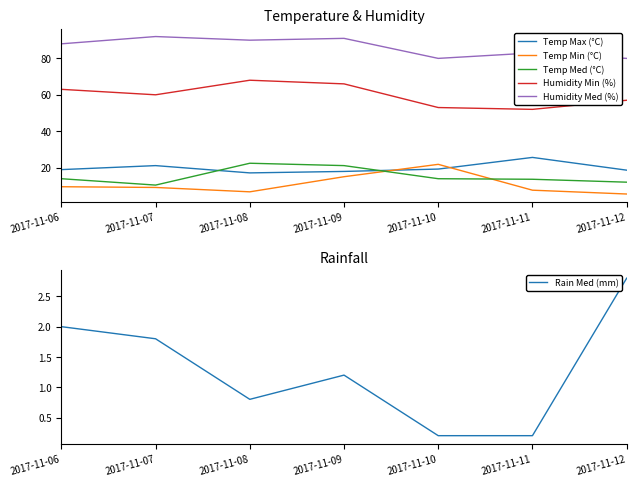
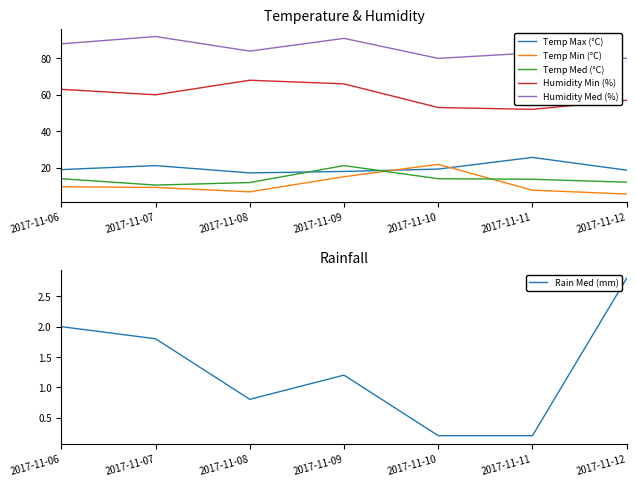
Temperature & Humidity, Temp Med (°C), 2017-11-08: 22 -> 12
Temperature & Humidity, Humidity Med (%), 2017-11-08: 90 -> 84
